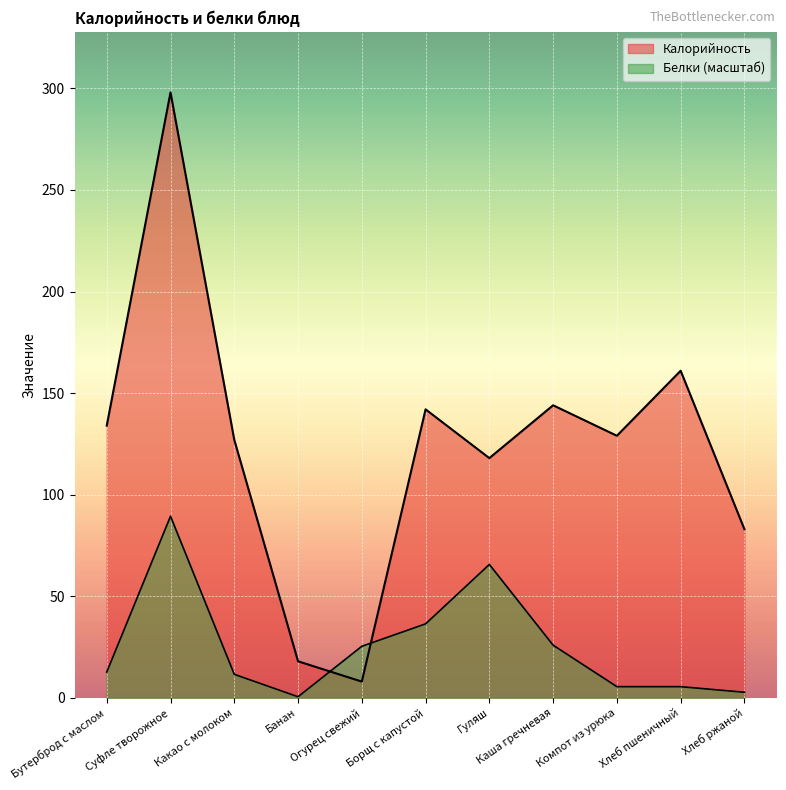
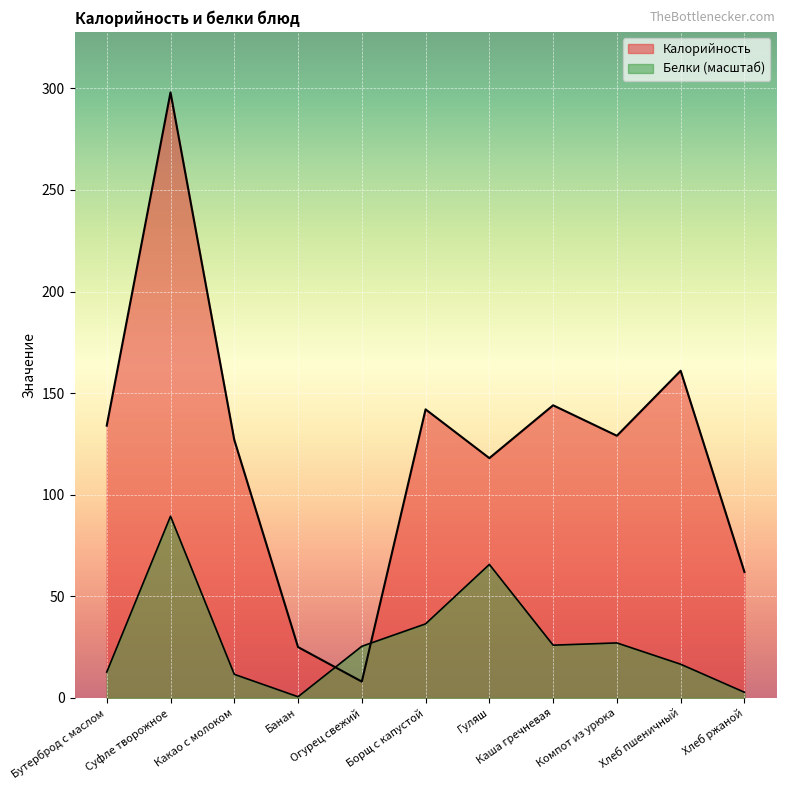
Калорийность, Банан: 18 -> 25
Белки (масштаб), Компот из урюка: 6 -> 27
Белки (масштаб), Хлеб пшеничный: 6 -> 17
Калорийность, Хлеб ржаной: 83 -> 62
